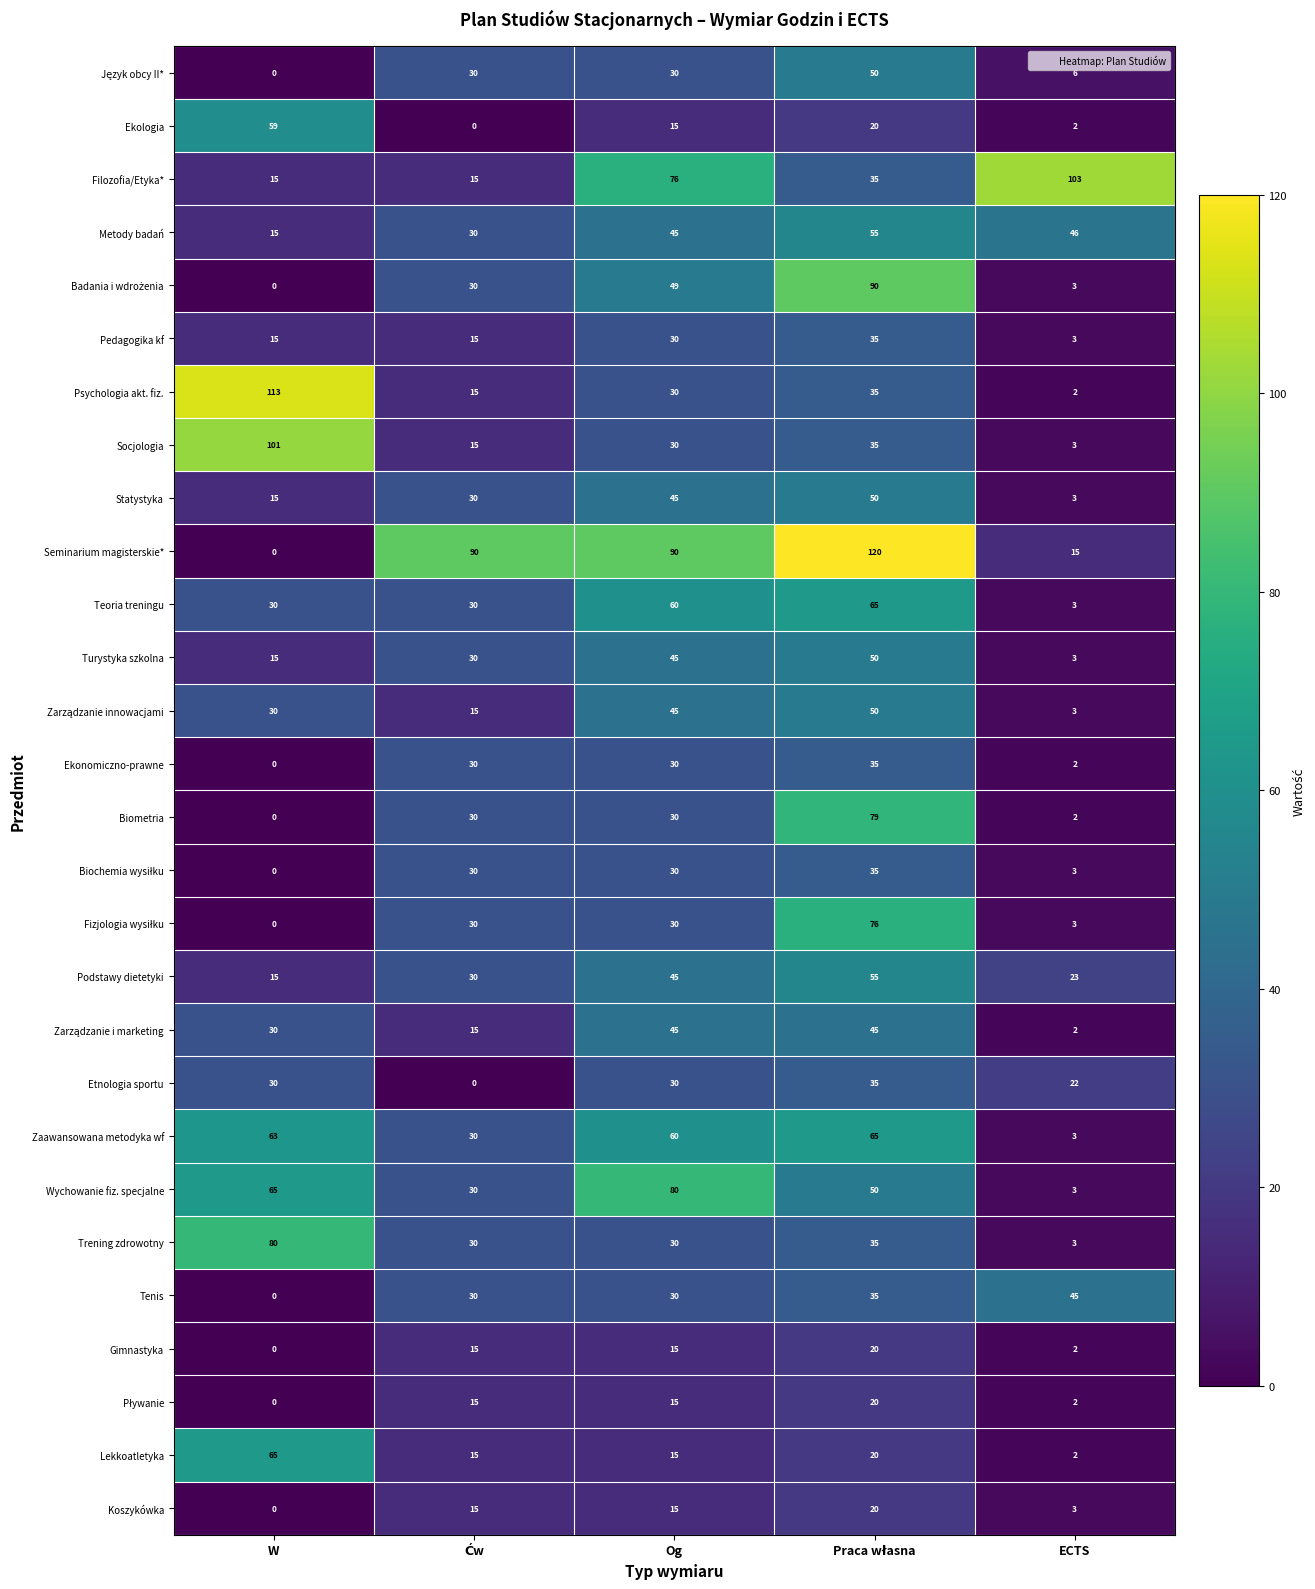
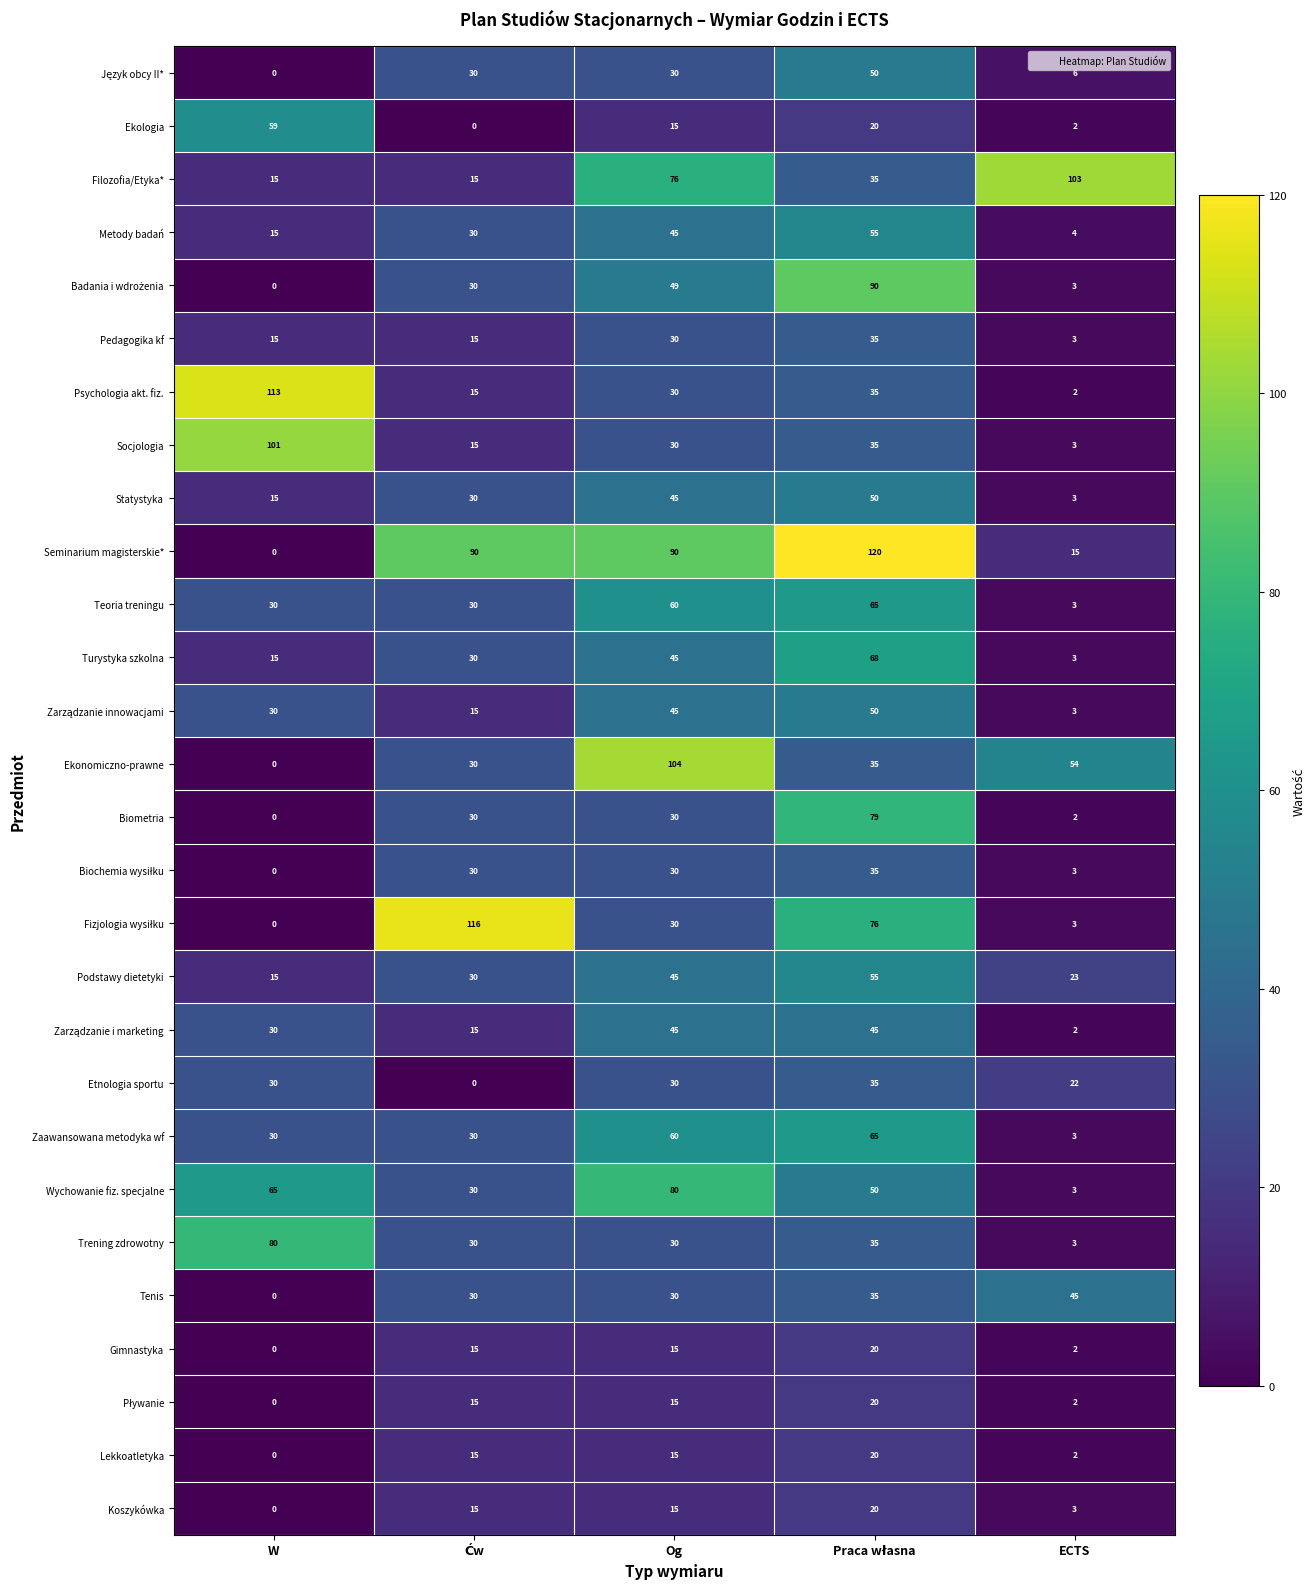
Metody badań, ECTS: 46 -> 4
Turystyka szkolna, Praca własna: 50 -> 68
Ekonomiczno-prawne, Og: 30 -> 104
Ekonomiczno-prawne, ECTS: 2 -> 54
Fizjologia wysiłku, Ćw: 30 -> 116
Zaawansowana metodyka wf, W: 63 -> 30
Lekkoatletyka, W: 65 -> 0
